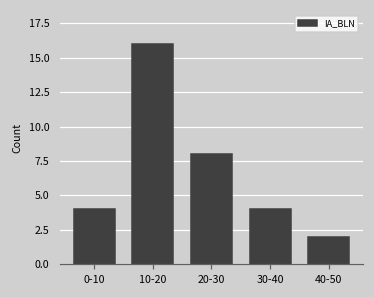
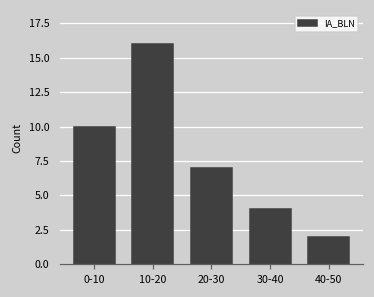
0-10: 4 -> 10
20-30: 8 -> 7
